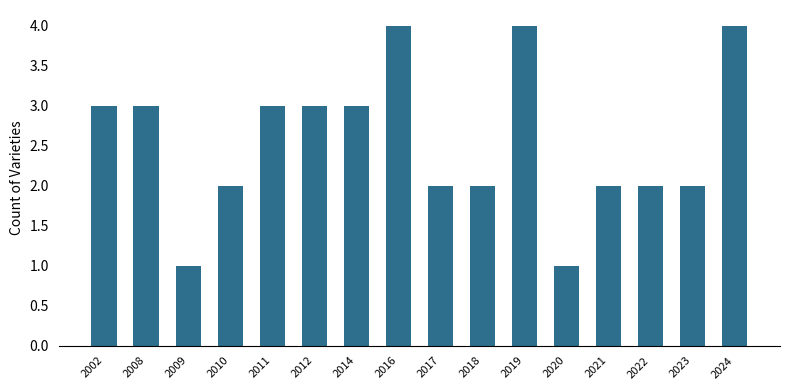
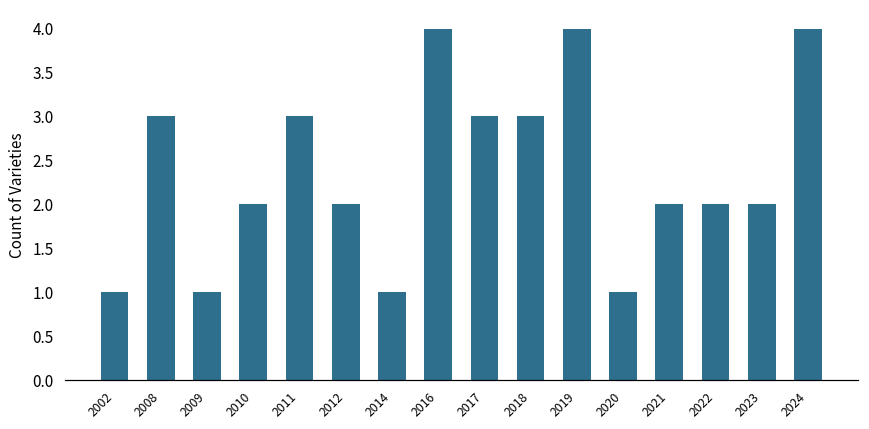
2002: 3 -> 1
2012: 3 -> 2
2014: 3 -> 1
2017: 2 -> 3
2018: 2 -> 3
